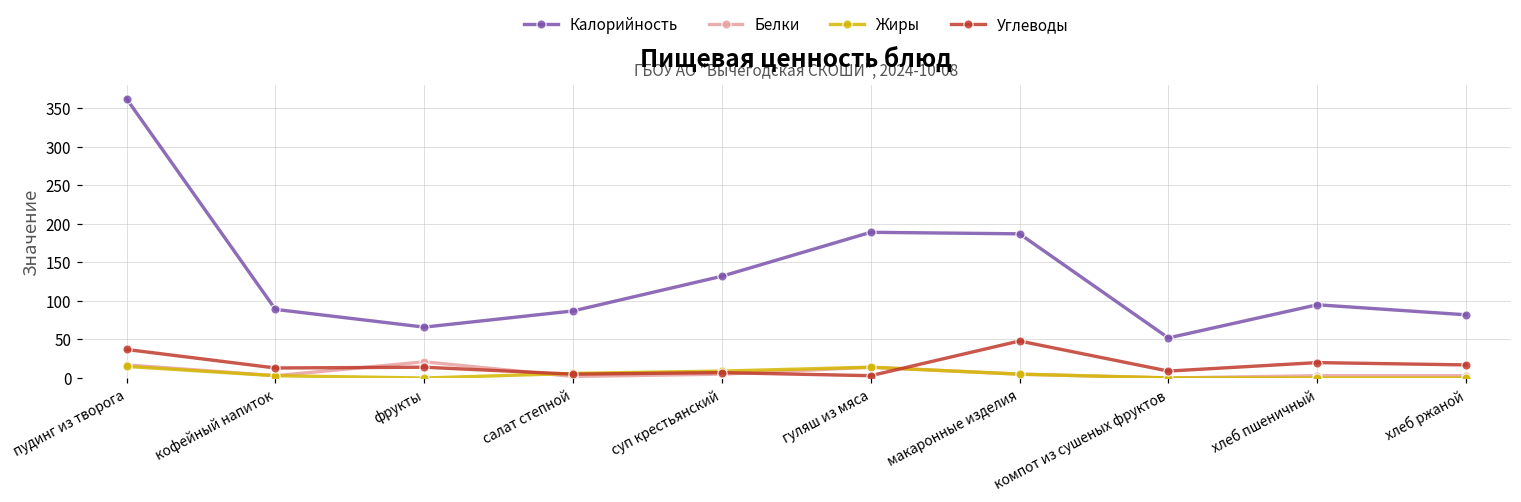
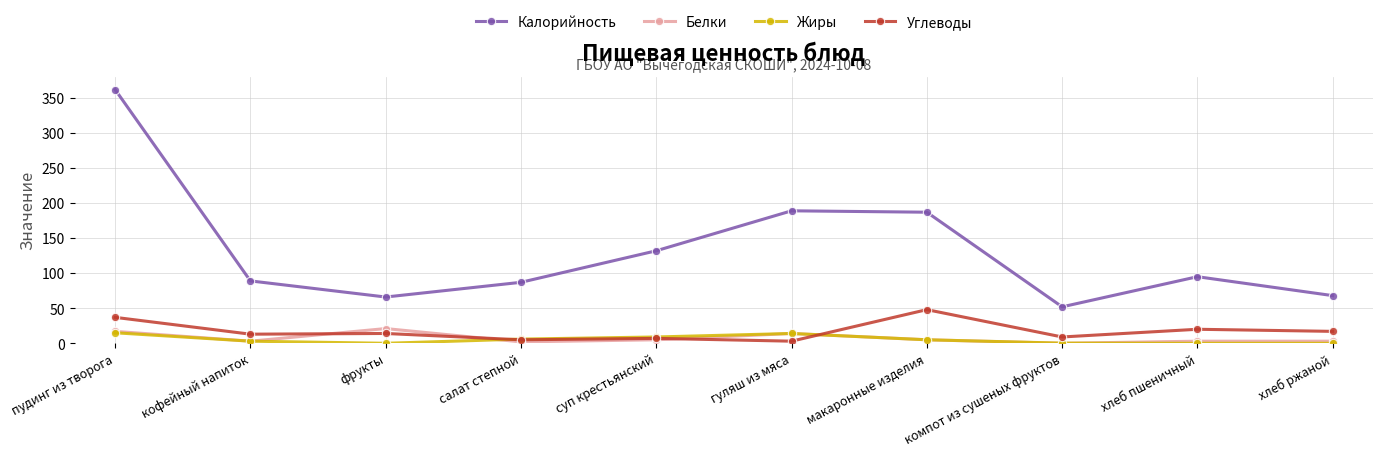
Калорийность, хлеб ржаной: 80 -> 70
